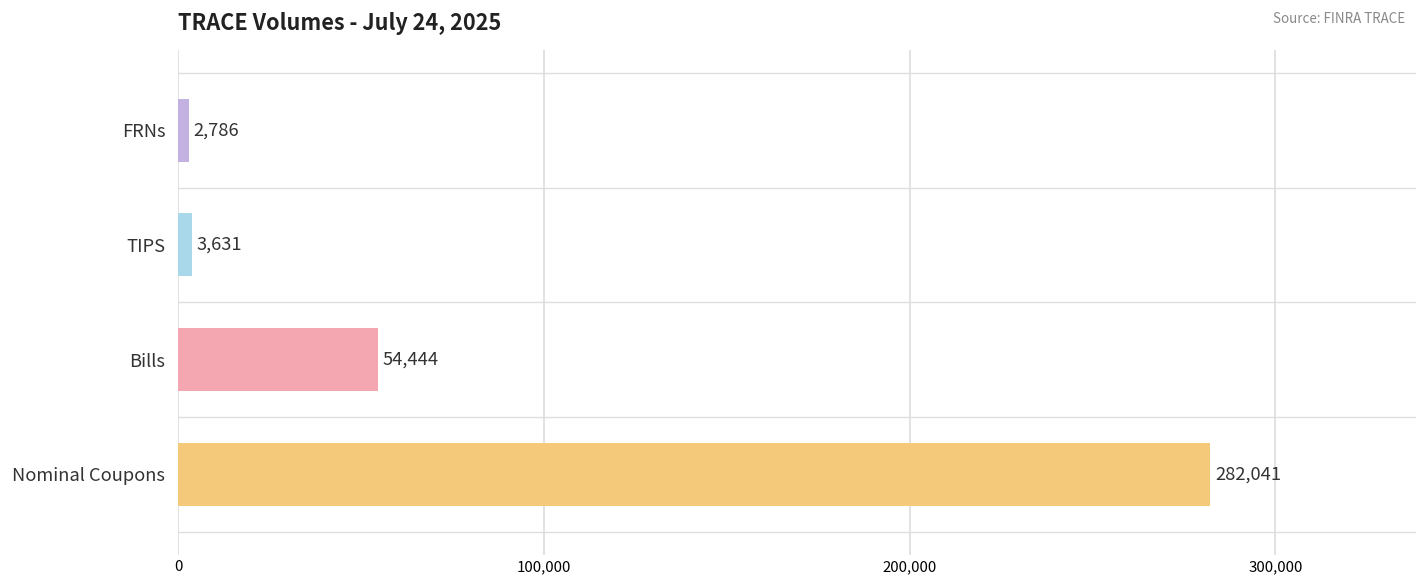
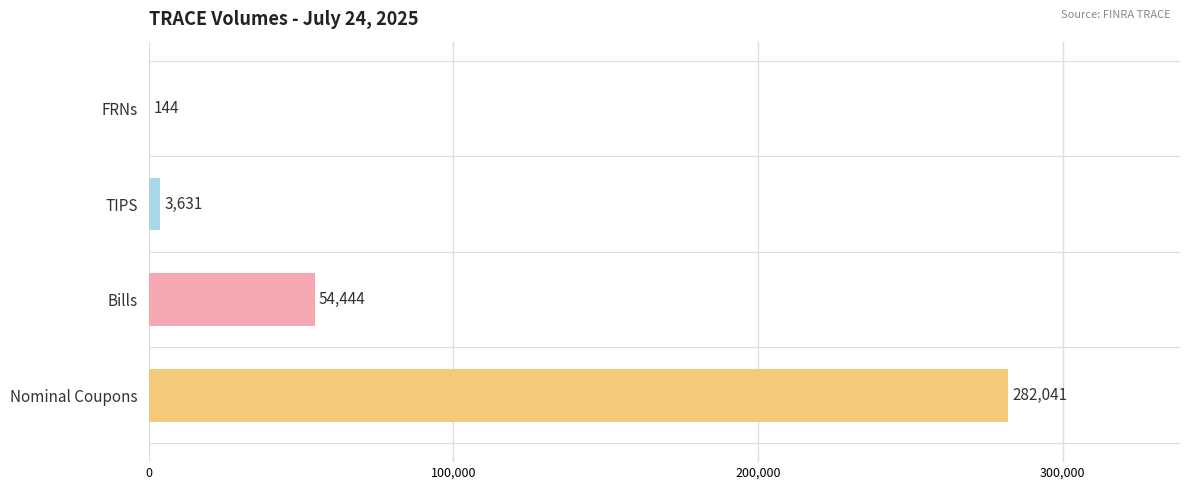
FRNs: 2,786 -> 144
